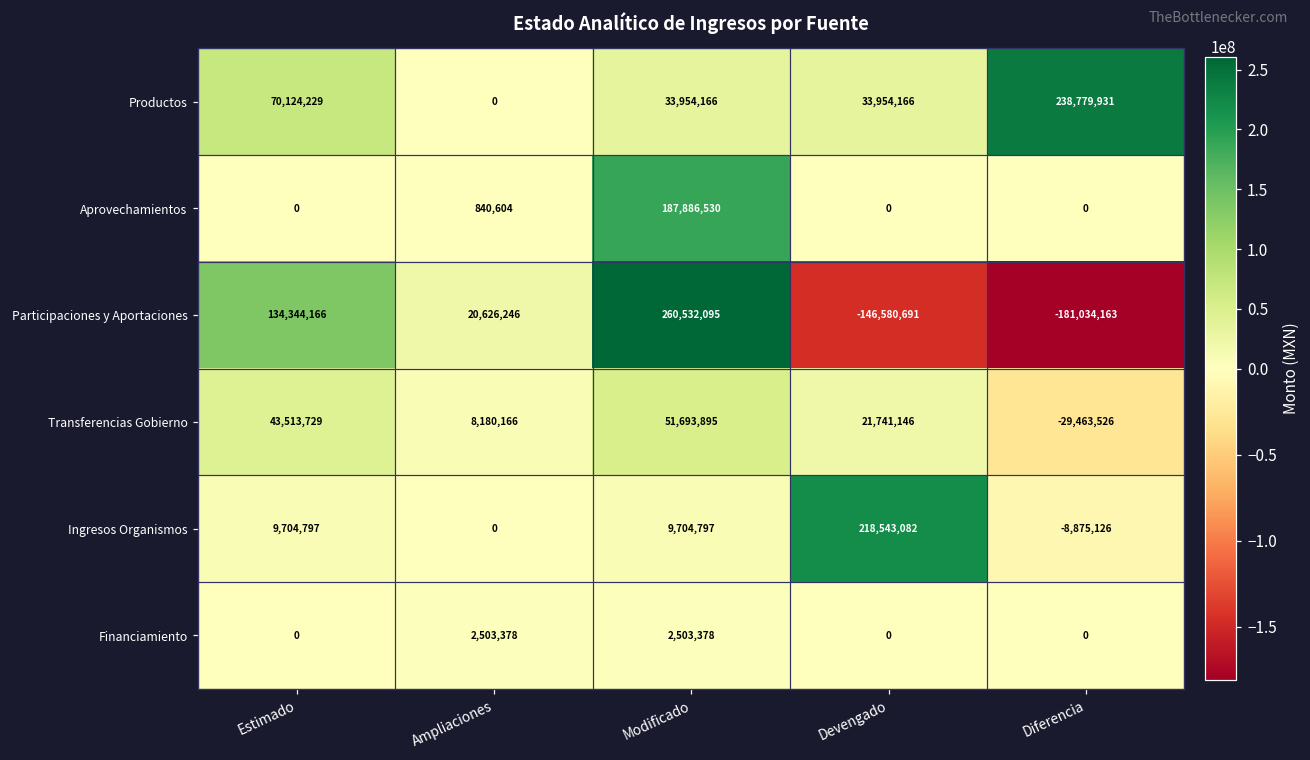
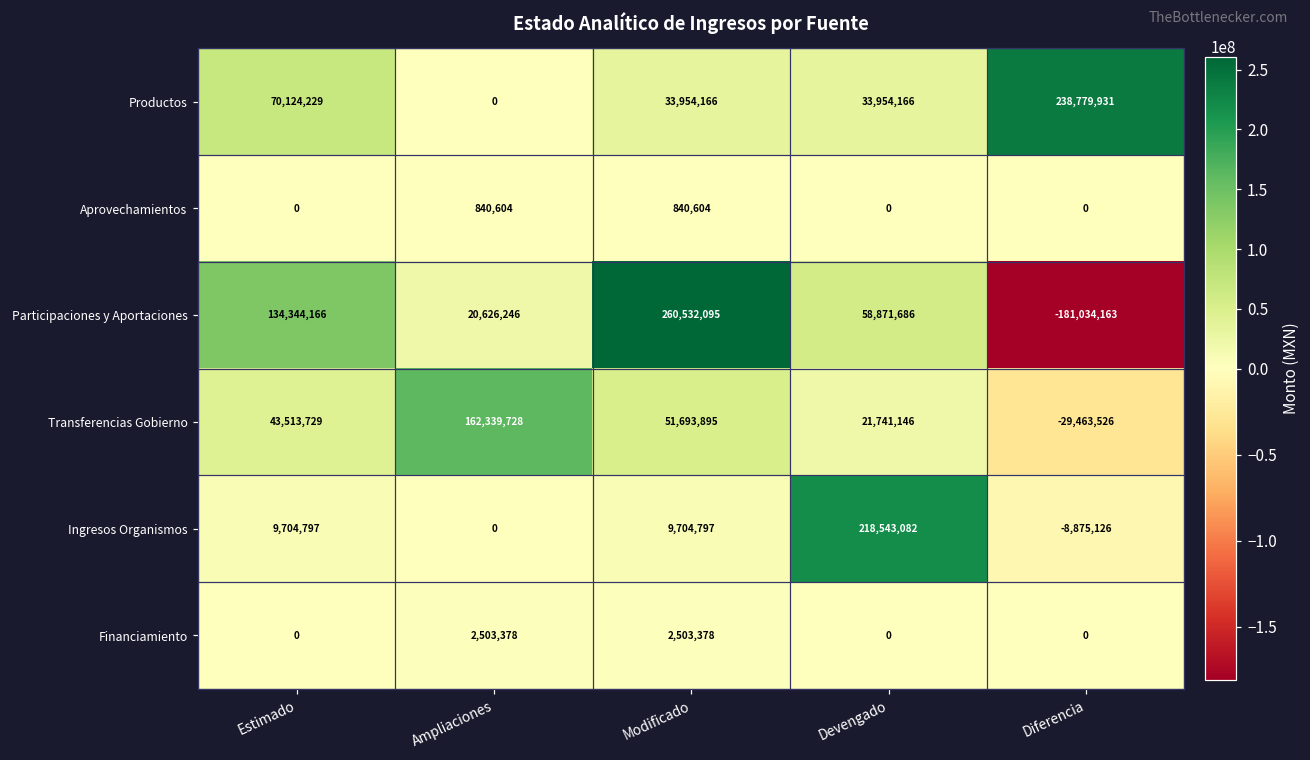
Aprovechamientos, Modificado: 187,886,530 -> 840,604
Participaciones y Aportaciones, Devengado: -146,580,691 -> 58,871,686
Transferencias Gobierno, Ampliaciones: 8,180,166 -> 162,339,728
